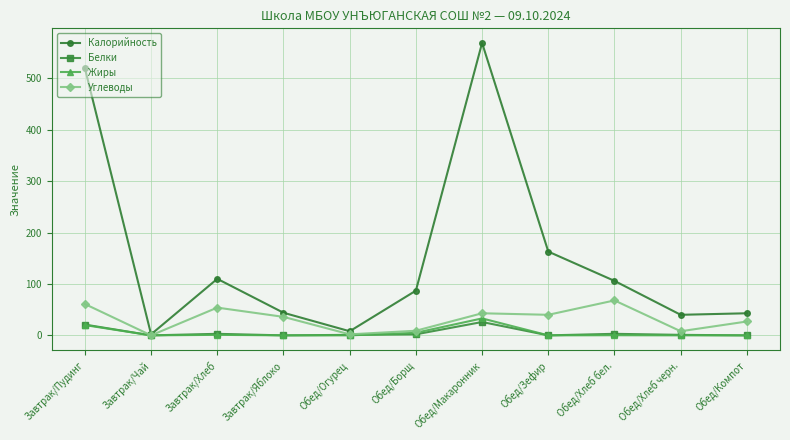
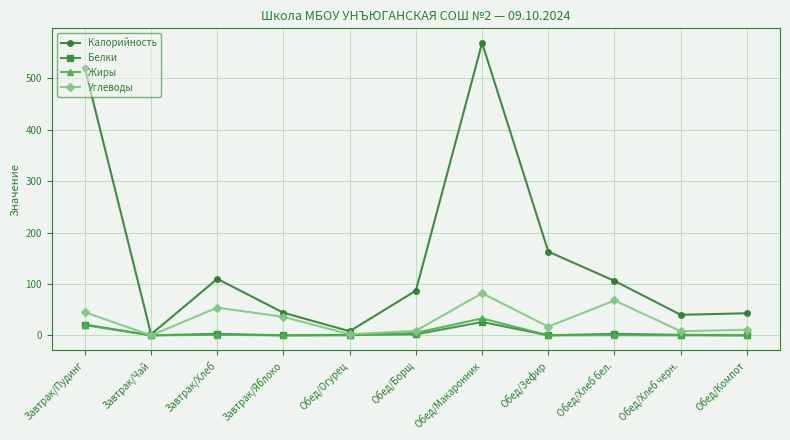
Углеводы, Завтрак/Пудинг: 60 -> 50
Углеводы, Обед/Макаронник: 40 -> 80
Углеводы, Обед/Зефир: 40 -> 20
Углеводы, Обед/Компот: 30 -> 10
